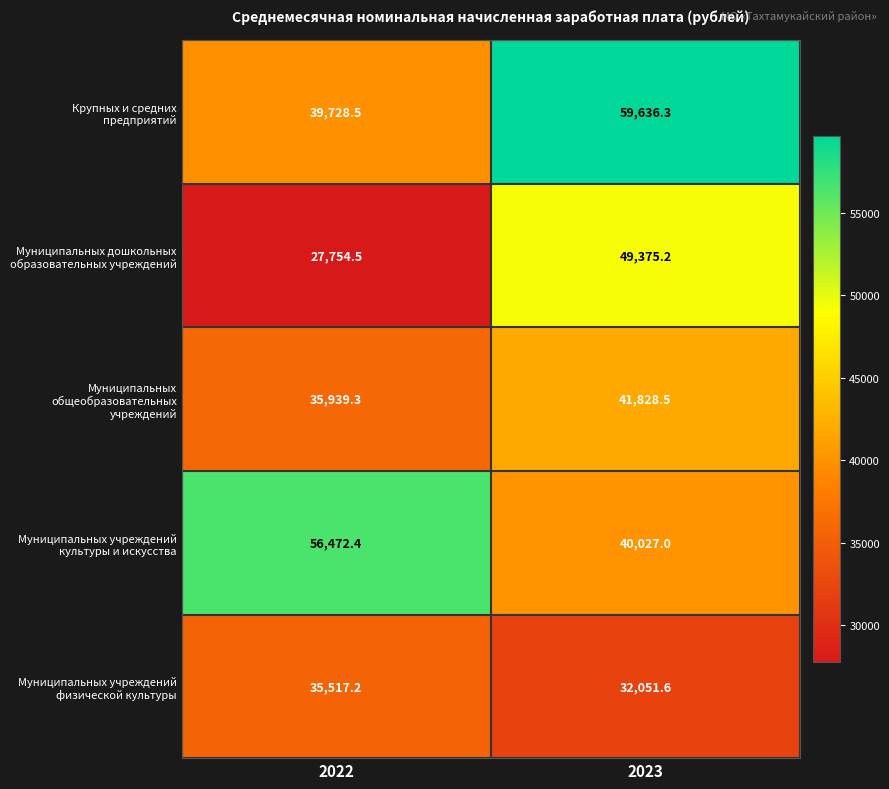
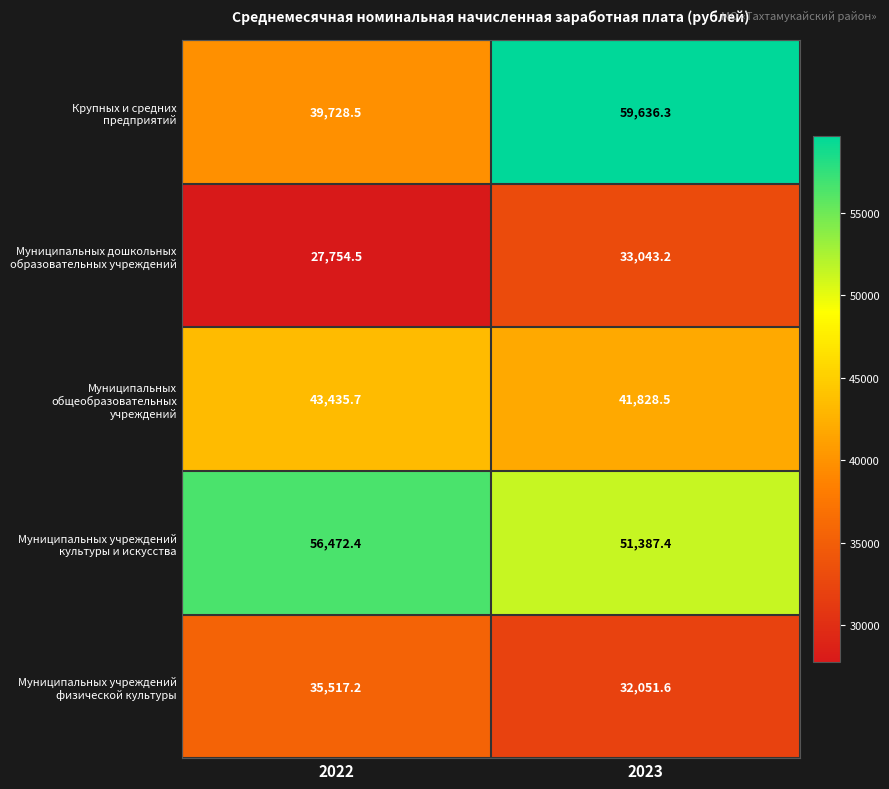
Муниципальных дошкольных образовательных учреждений, 2023: 49,375.2 -> 33,043.2
Муниципальных общеобразовательных учреждений, 2022: 35,939.3 -> 43,435.7
Муниципальных учреждений культуры и искусства, 2023: 40,027.0 -> 51,387.4
